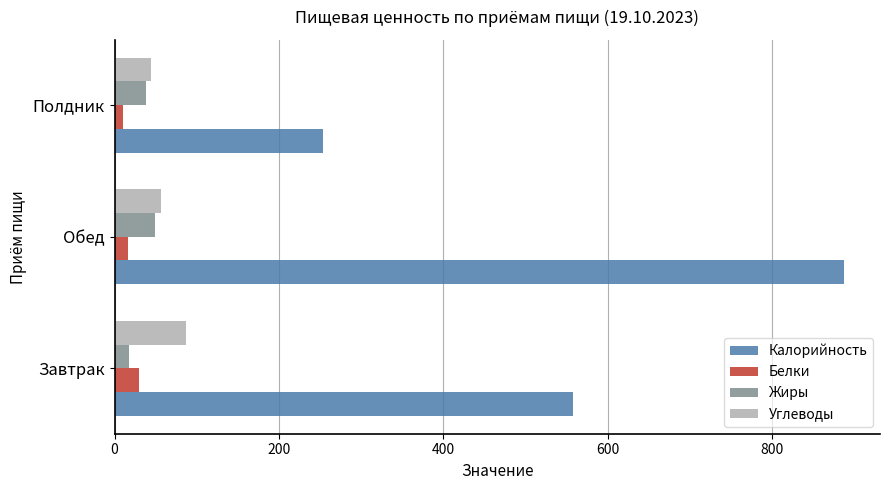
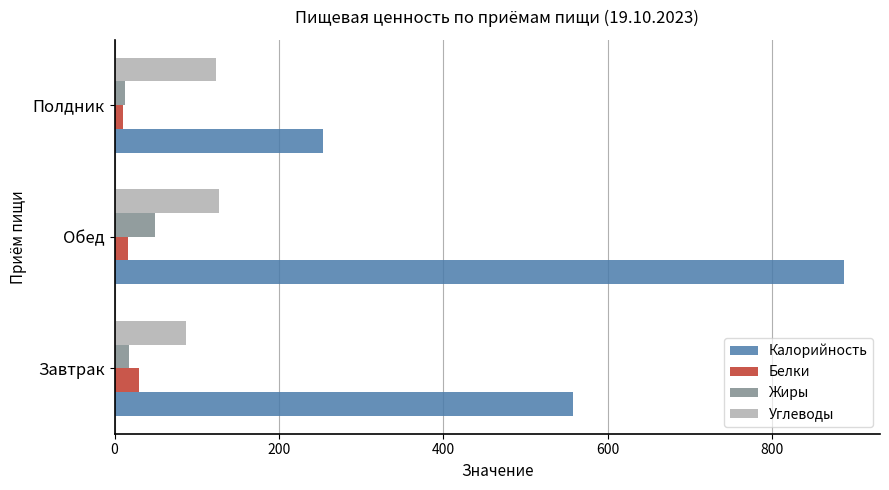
Углеводы, Полдник: 40 -> 120
Жиры, Полдник: 40 -> 10
Углеводы, Обед: 60 -> 130
